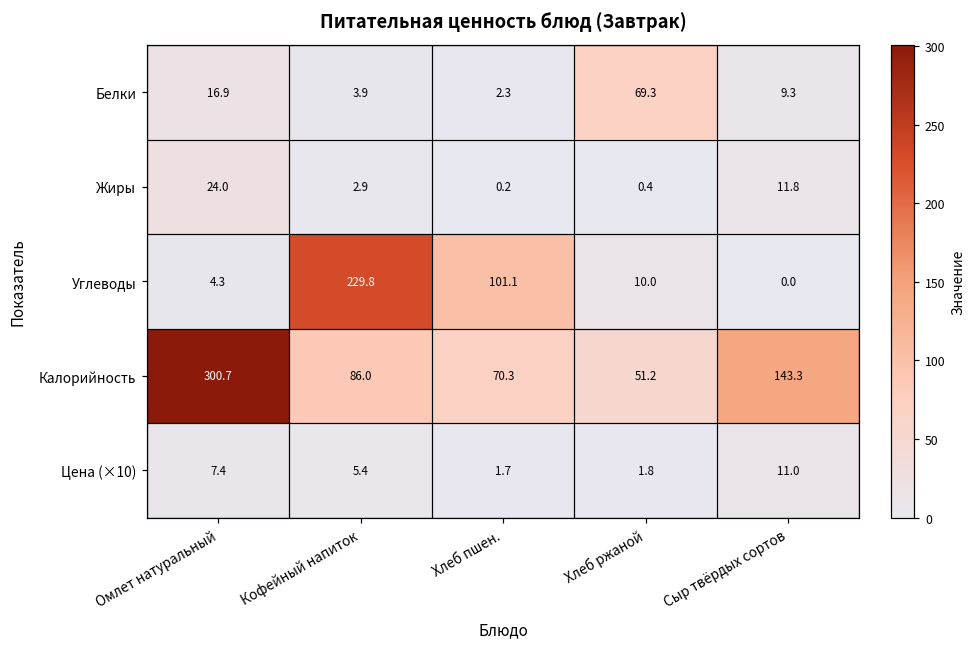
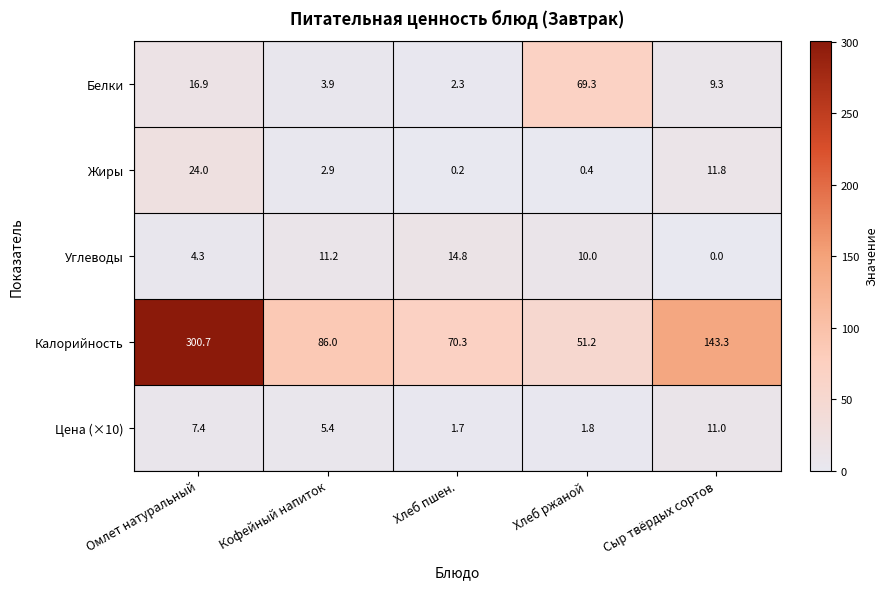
Углеводы, Кофейный напиток: 229.8 -> 11.2
Углеводы, Хлеб пшен.: 101.1 -> 14.8
